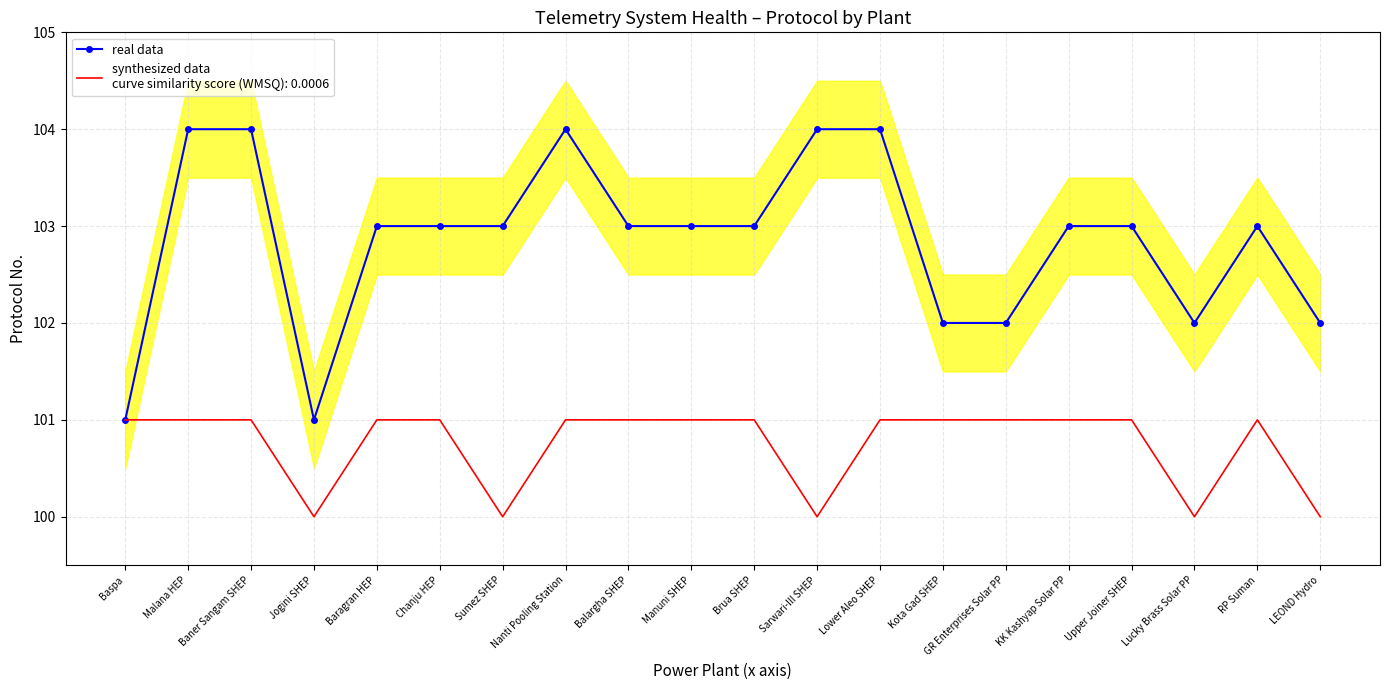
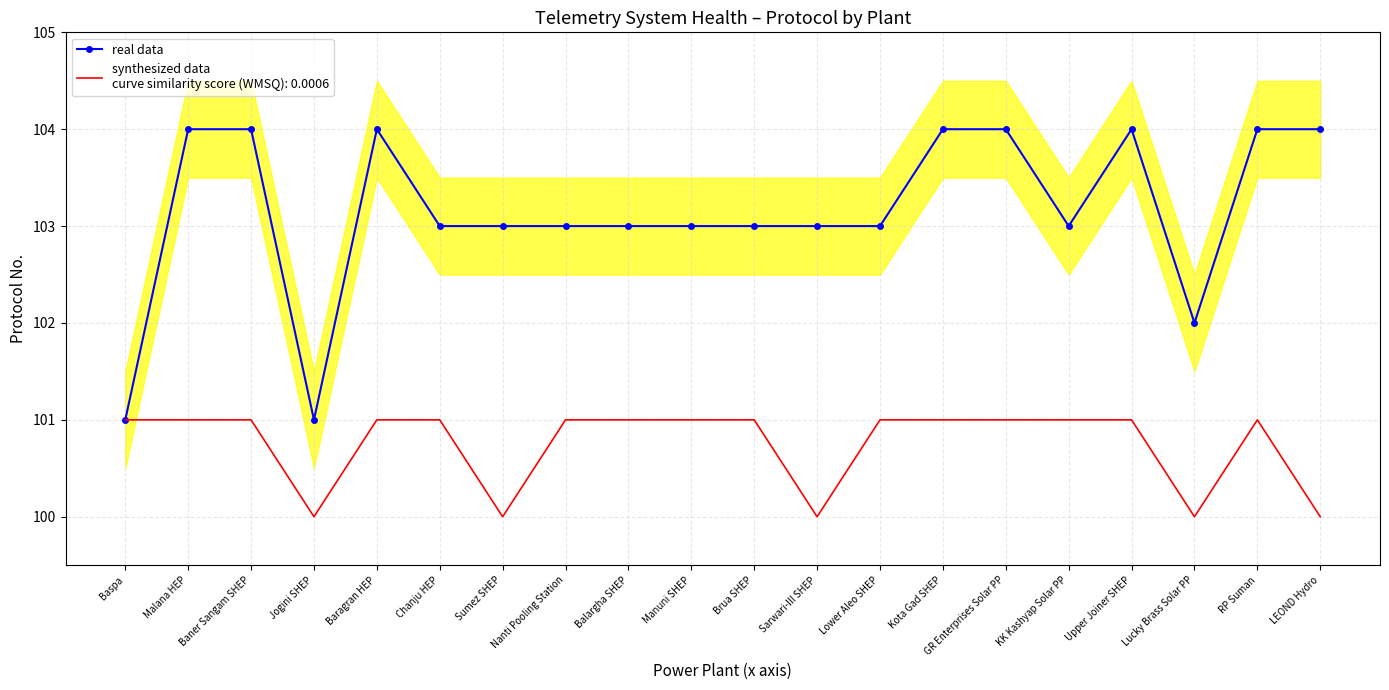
real data, Baragran HEP: 103 -> 104
real data, Nanti Pooling Station: 104 -> 103
real data, Sarwari-III SHEP: 104 -> 103
real data, Lower Aleo SHEP: 104 -> 103
real data, Kota Gad SHEP: 102 -> 104
real data, GR Enterprises Solar PP: 102 -> 104
real data, Upper Joiner SHEP: 103 -> 104
real data, RP Suman: 103 -> 104
real data, LEOND Hydro: 102 -> 104
